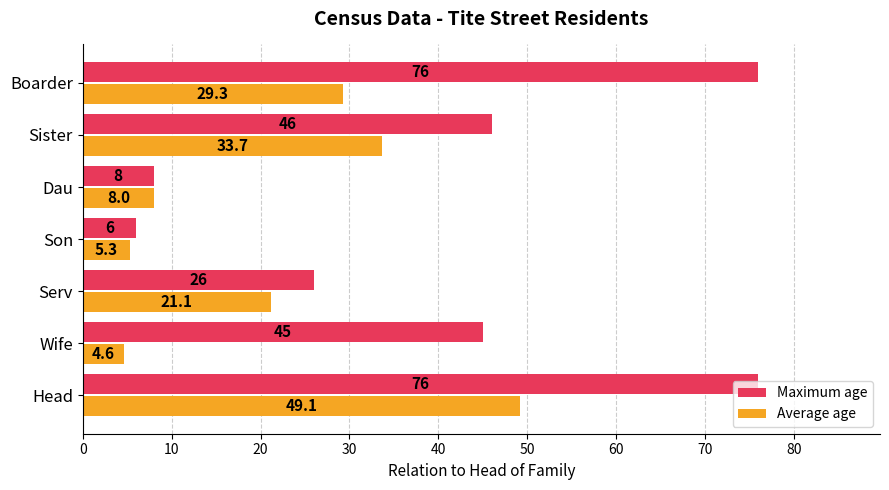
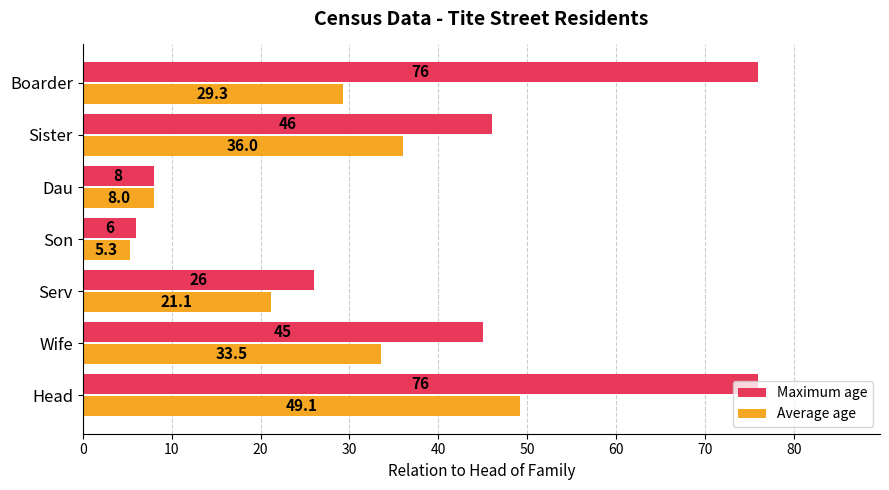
Average age, Sister: 33.7 -> 36.0
Average age, Wife: 4.6 -> 33.5
